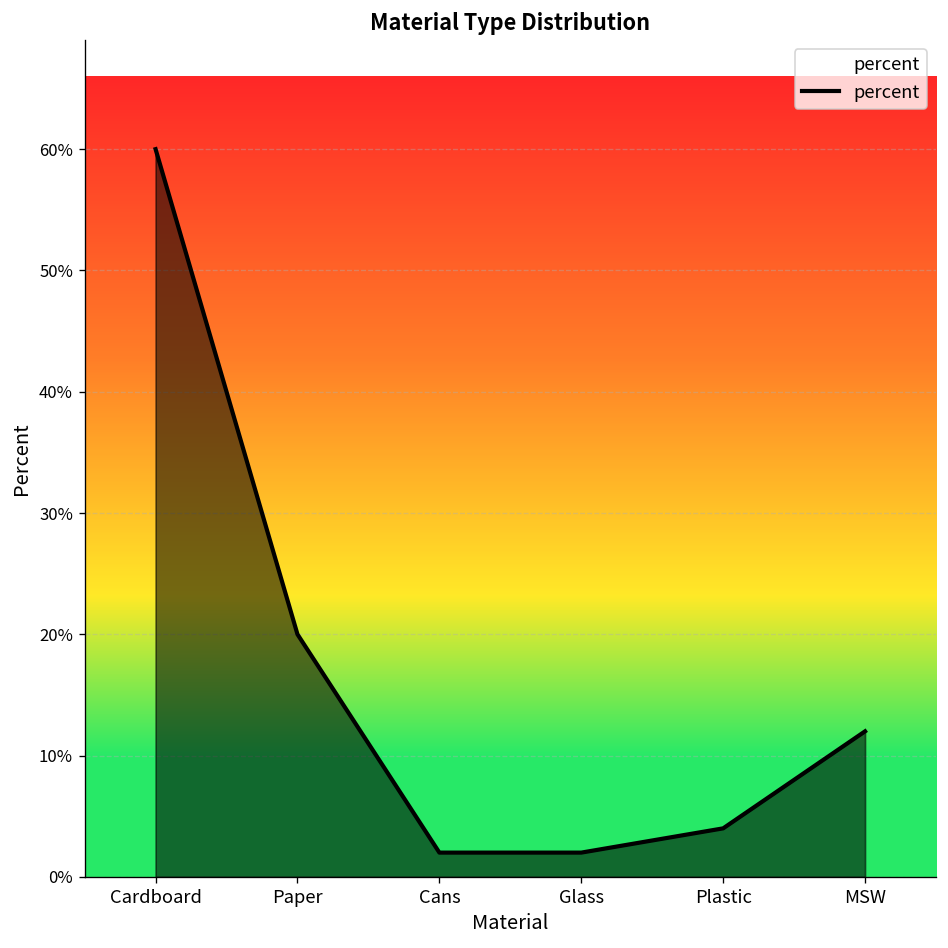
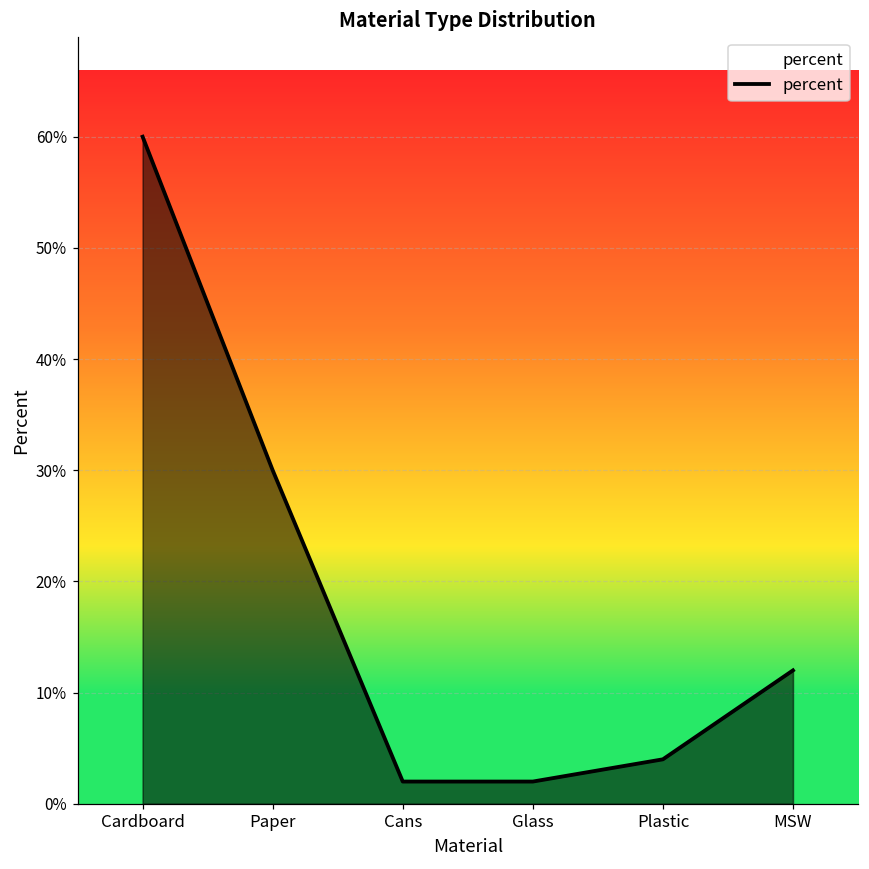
Paper: 20.0% -> 30.0%
